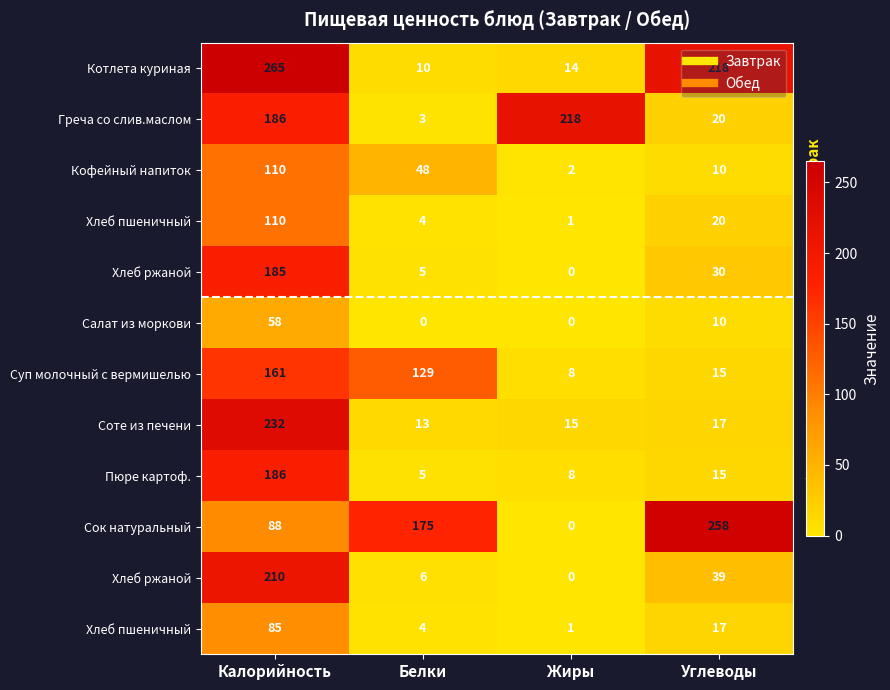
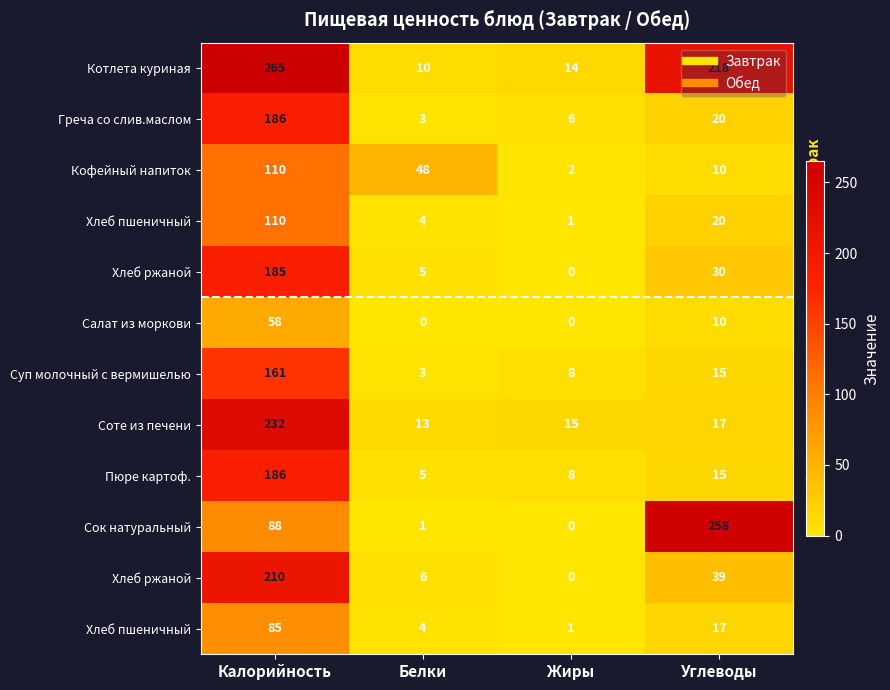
Греча со слив.маслом, Жиры: 218 -> 6
Суп молочный с вермишелью, Белки: 129 -> 3
Сок натуральный, Белки: 175 -> 1
